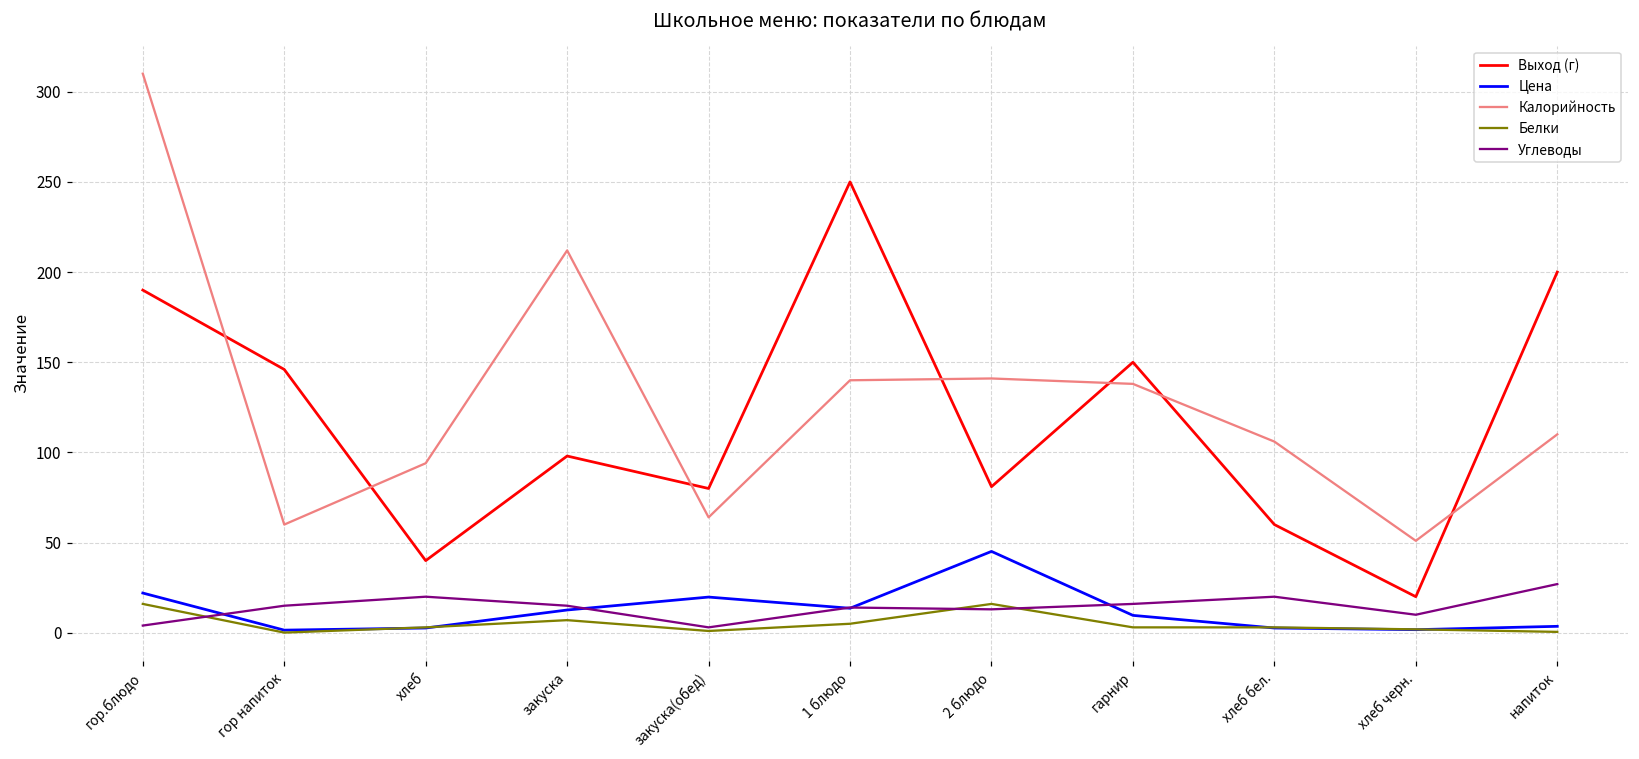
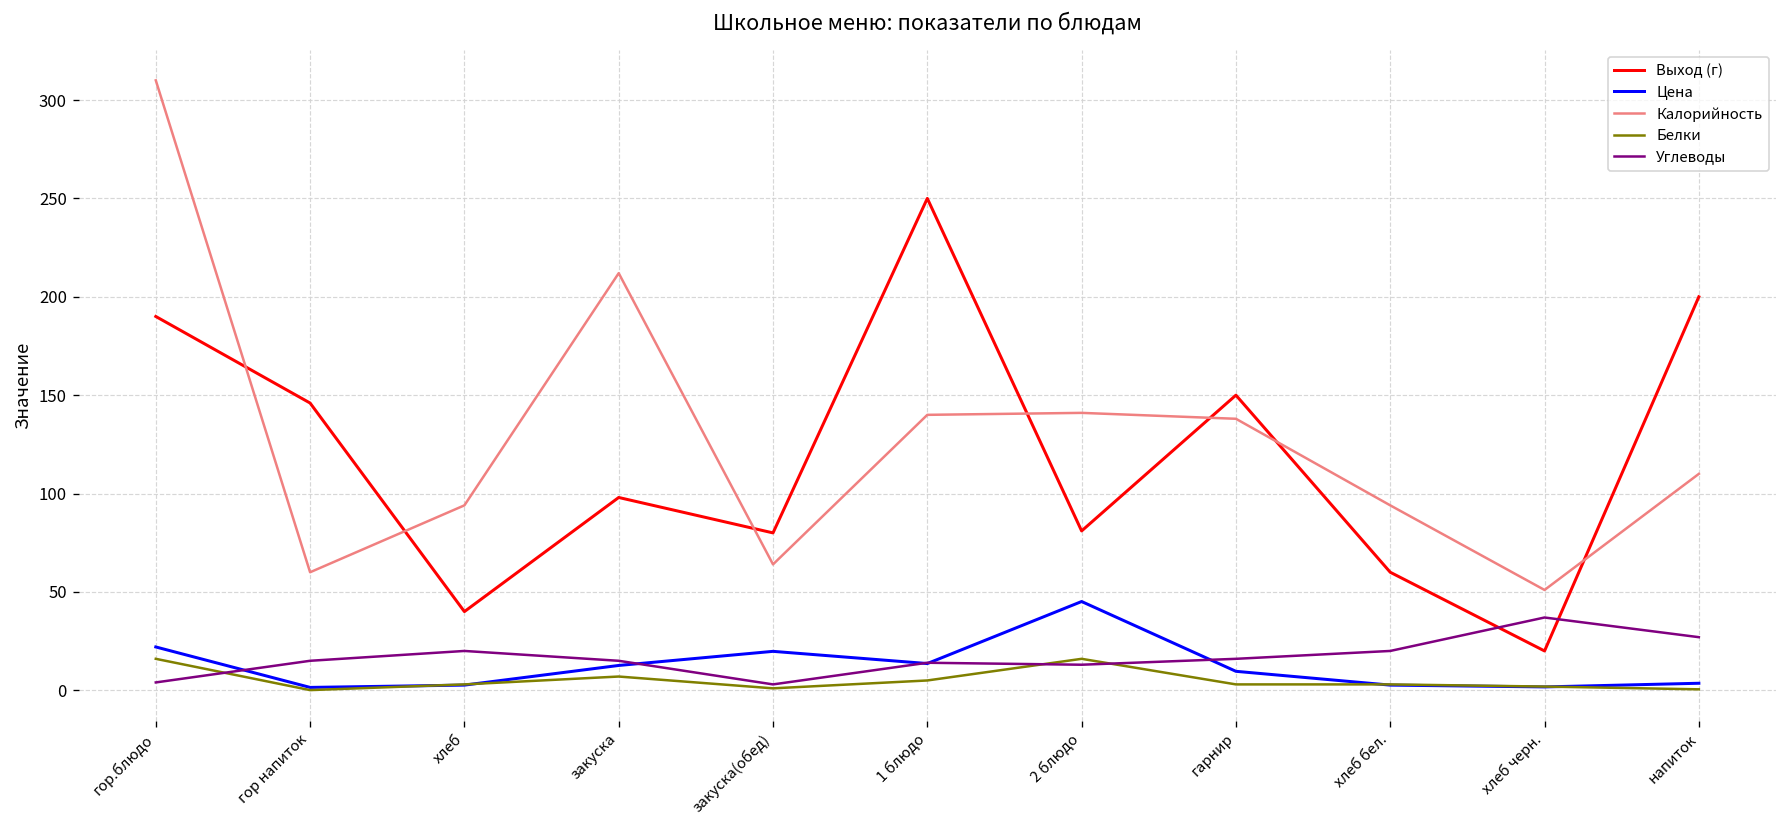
Калорийность, хлеб бел.: 106 -> 94
Углеводы, хлеб черн.: 10 -> 37
